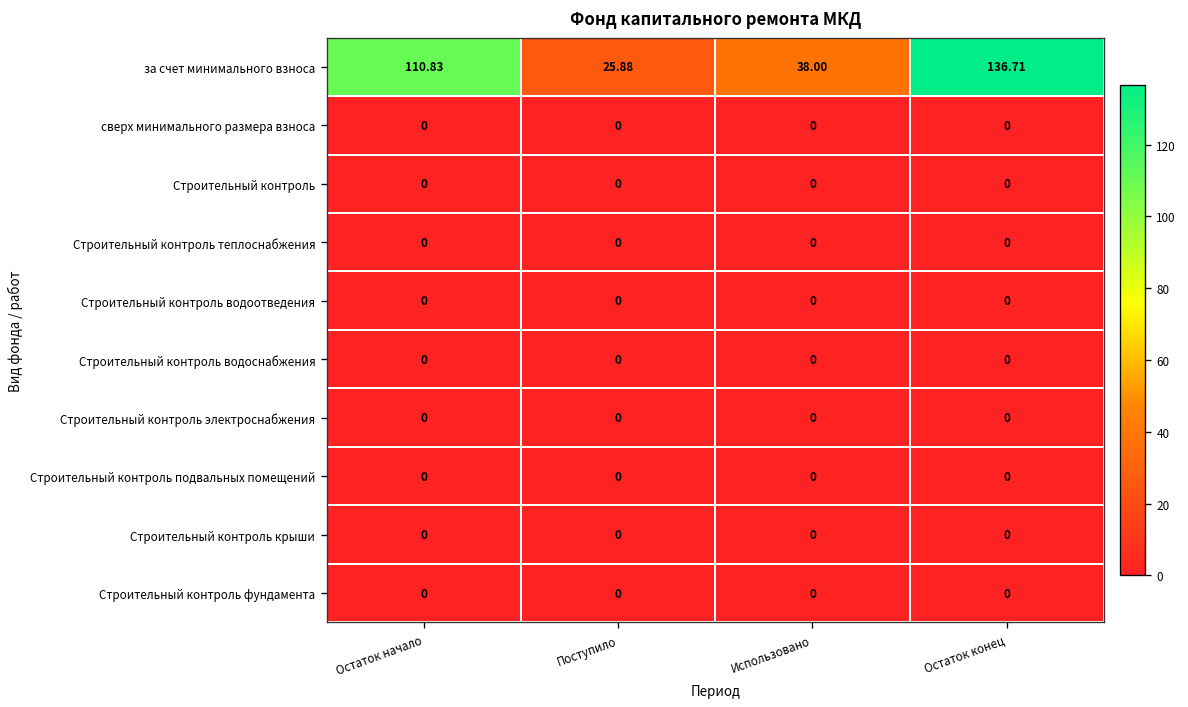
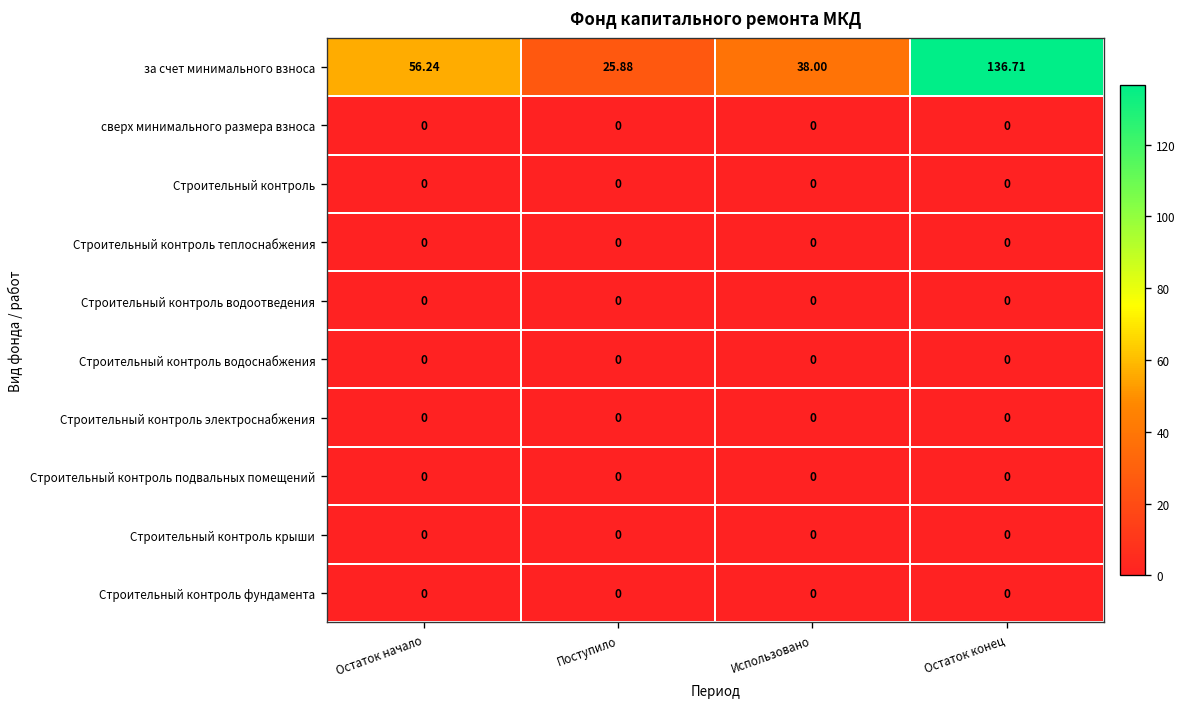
за счет минимального взноса, Остаток начало: 110.83 -> 56.24
